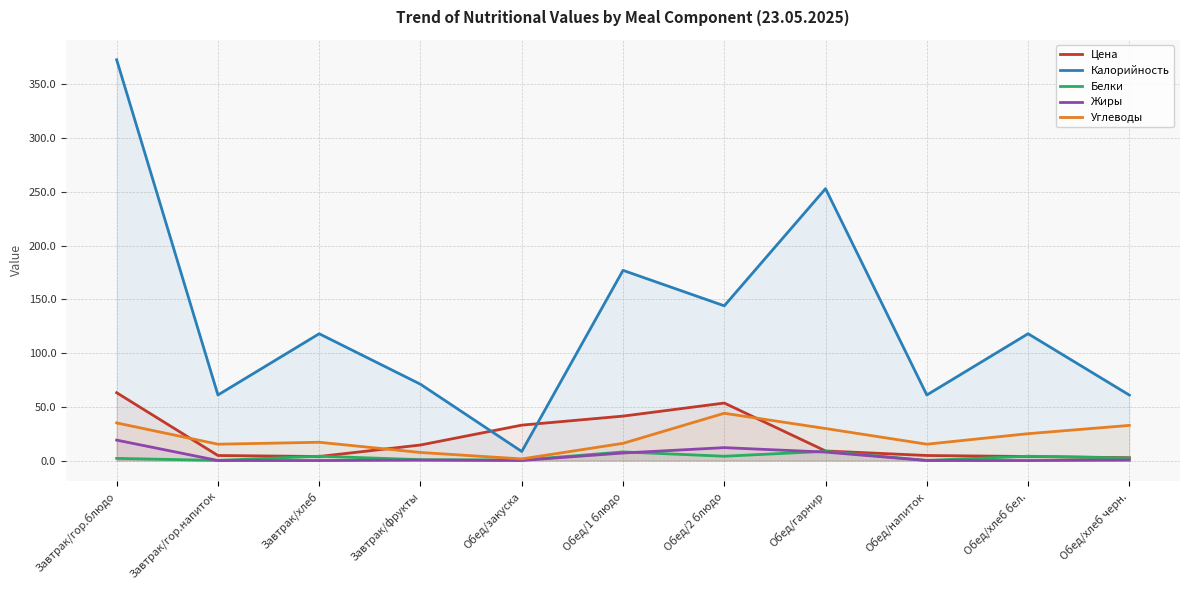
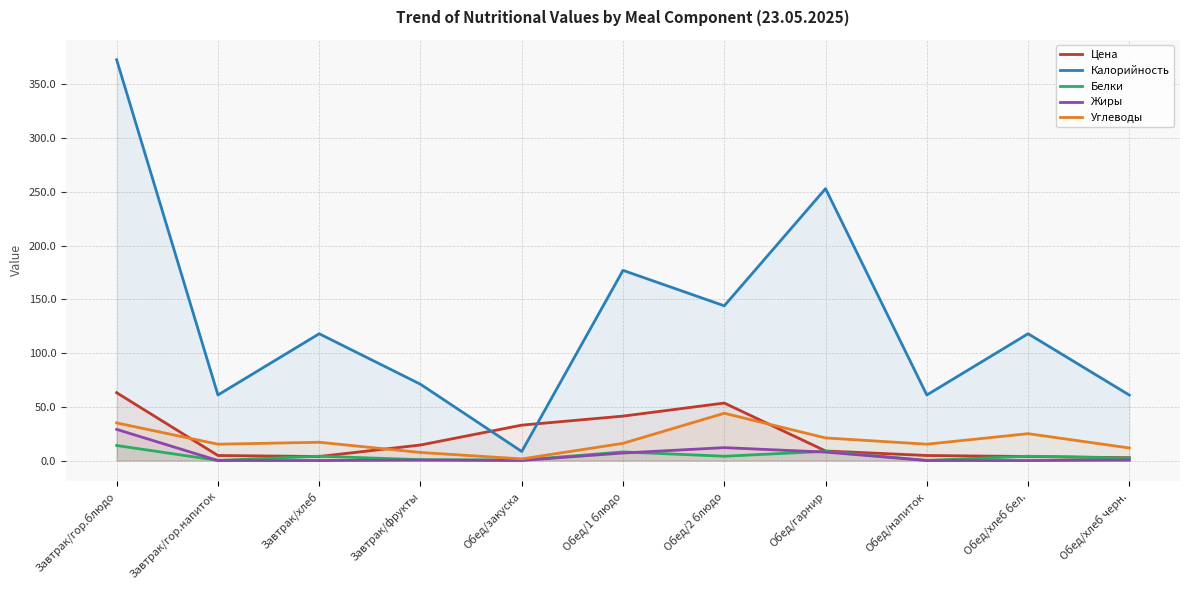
Белки, Завтрак/гор.блюдо: 2 -> 14
Жиры, Завтрак/гор.блюдо: 19 -> 29
Углеводы, Обед/гарнир: 30 -> 21
Углеводы, Обед/хлеб черн.: 33 -> 12
